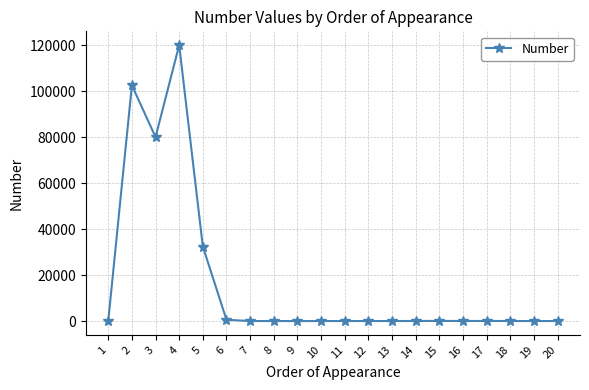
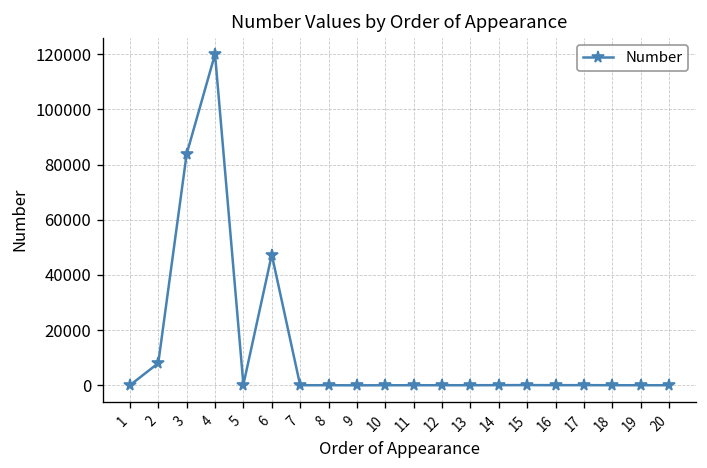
2: 103000 -> 8000
3: 80000 -> 84000
5: 32000 -> 0
6: 1000 -> 47000
